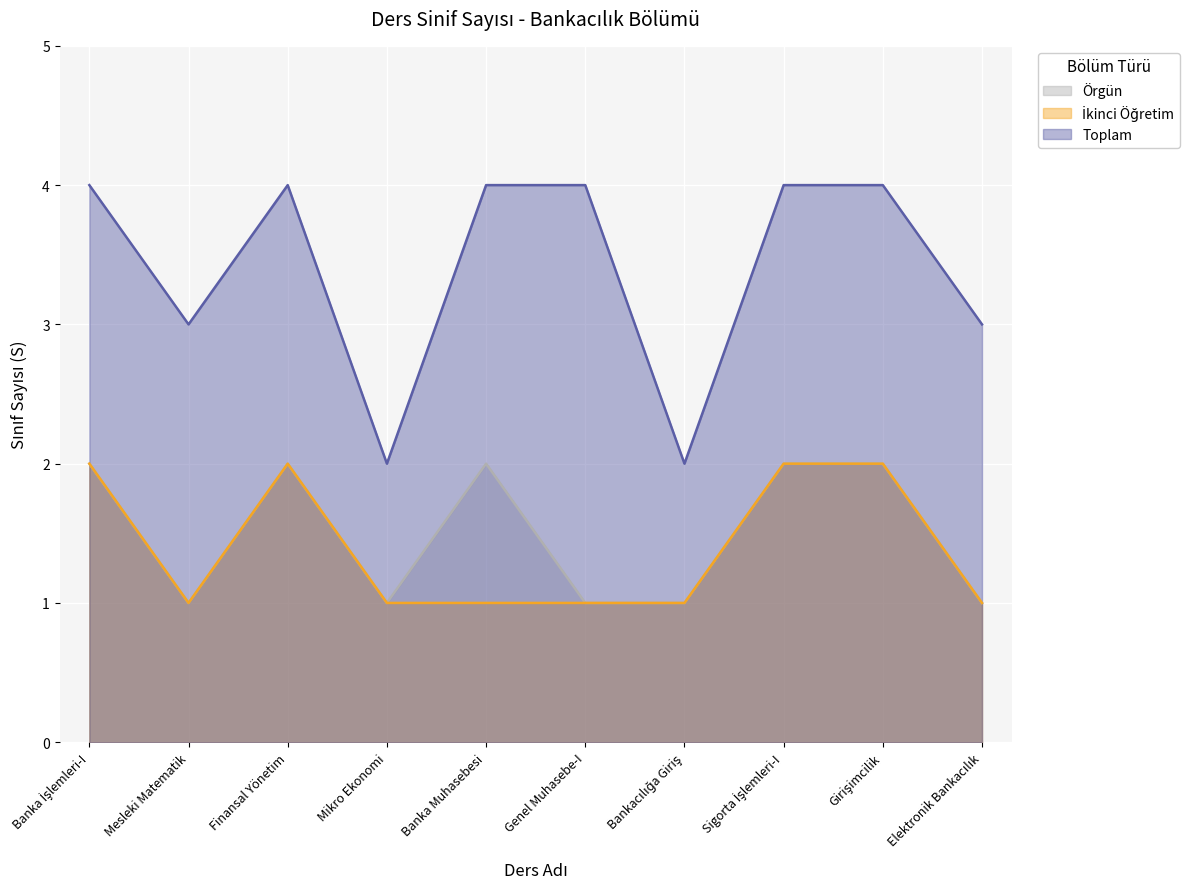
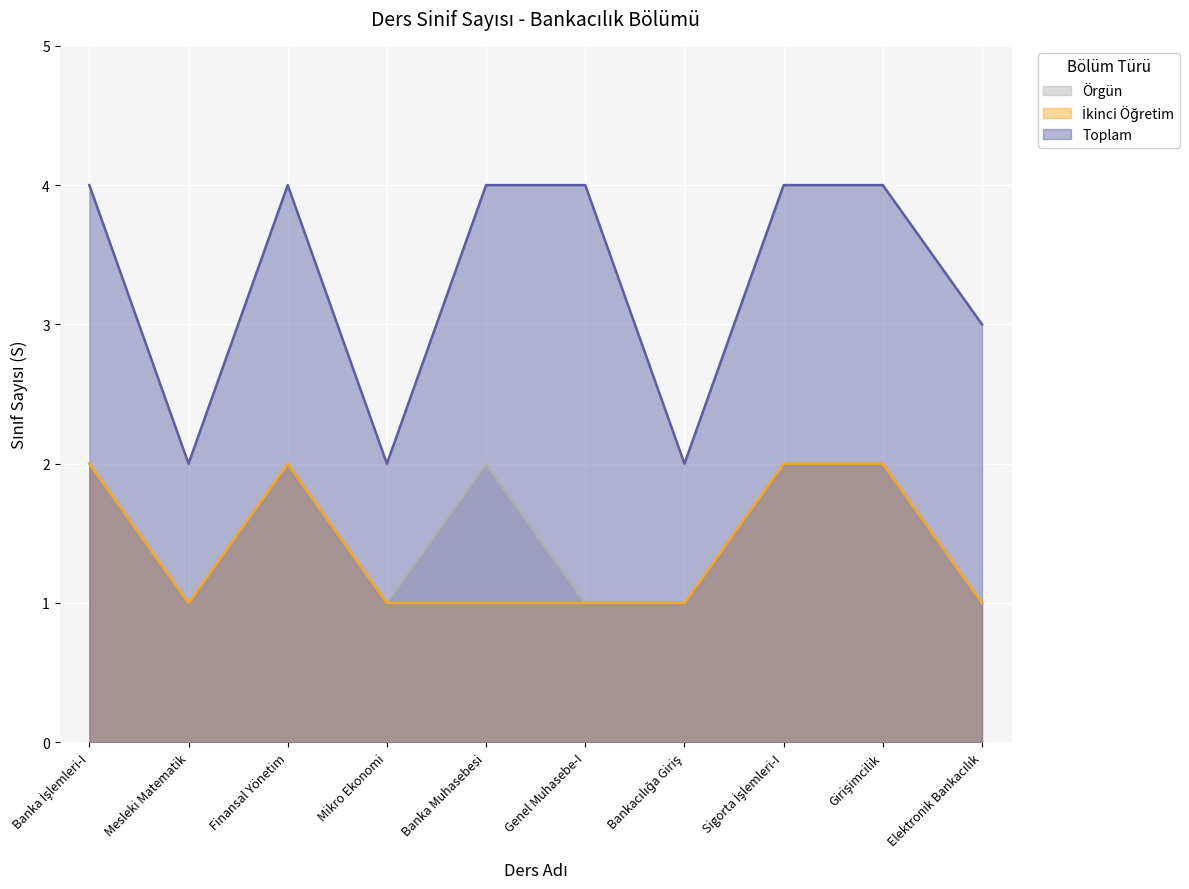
Toplam, Mesleki Matematik: 3 -> 2
